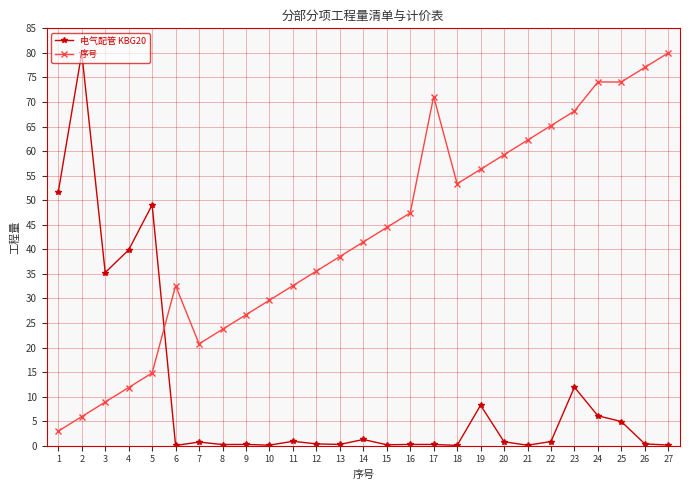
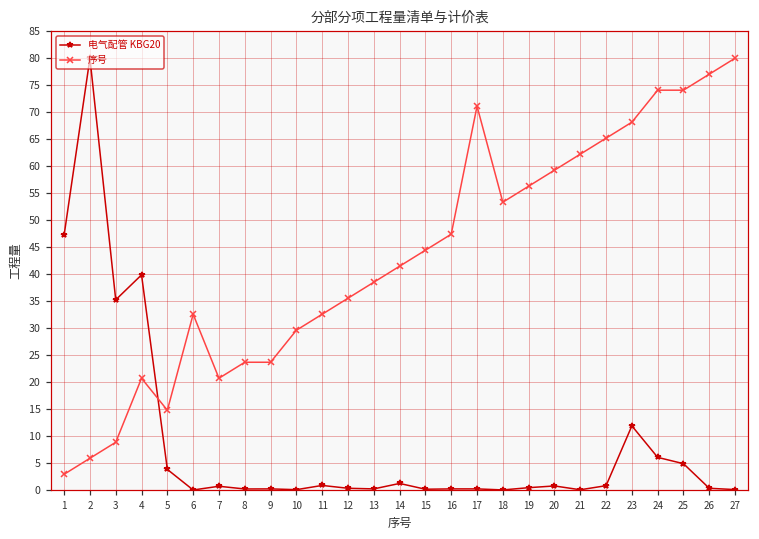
电气配管 KBG20, 1: 52 -> 47
序号, 4: 12 -> 21
电气配管 KBG20, 5: 49 -> 4
序号, 9: 27 -> 24
电气配管 KBG20, 19: 8 -> 0
